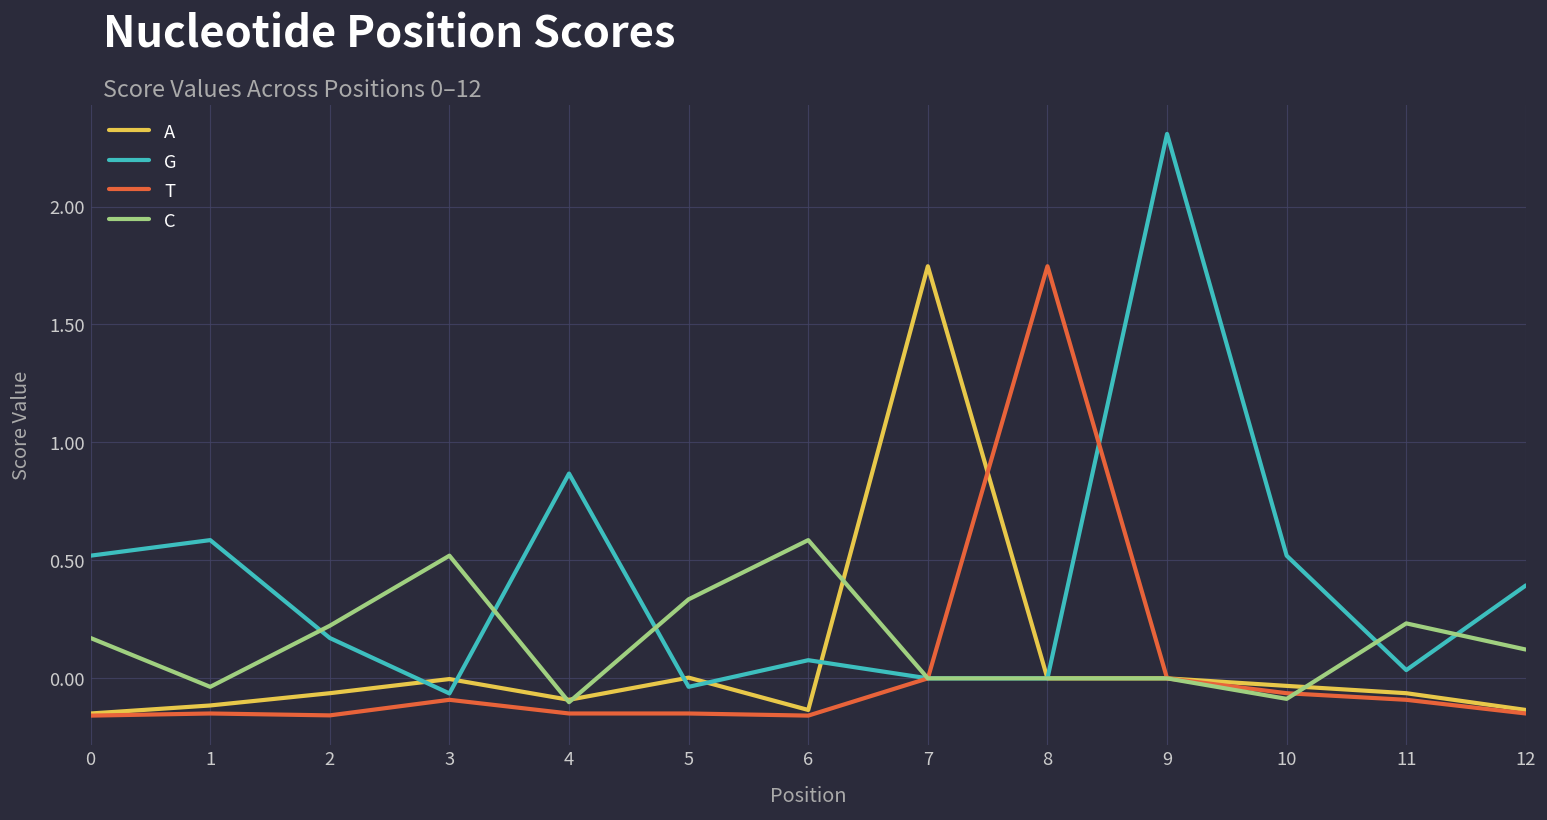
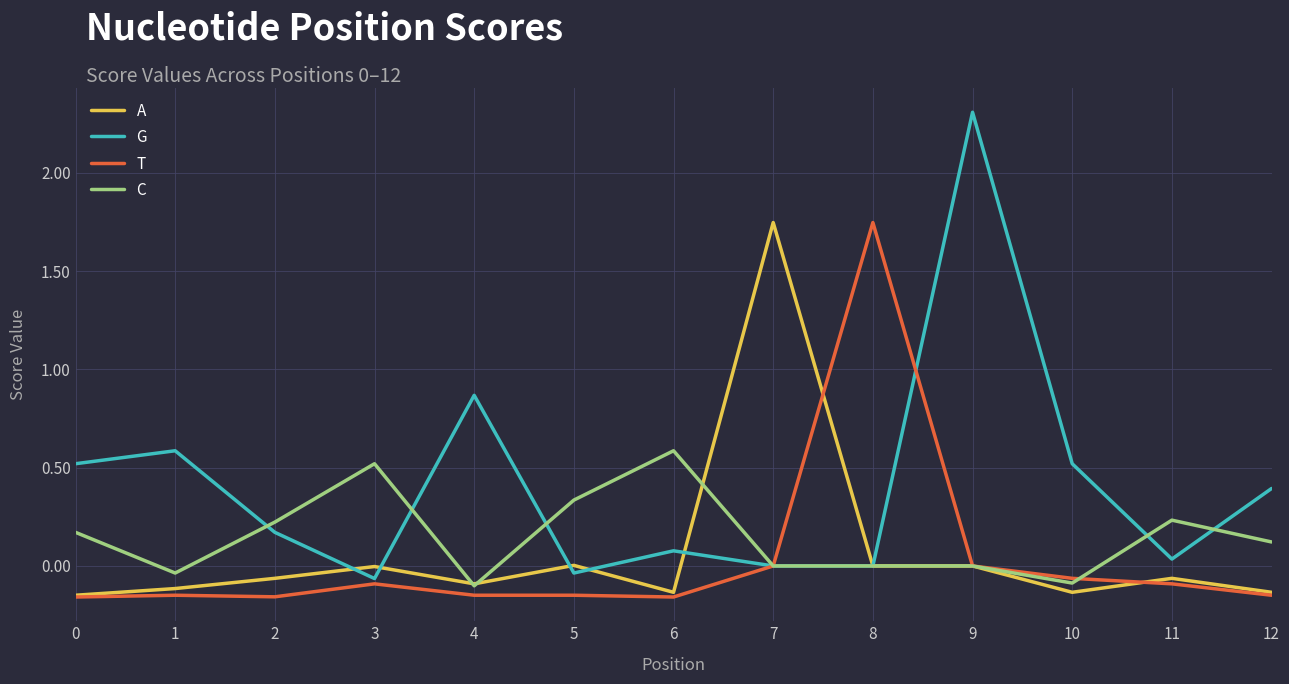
A, 10: -0.03 -> -0.13
